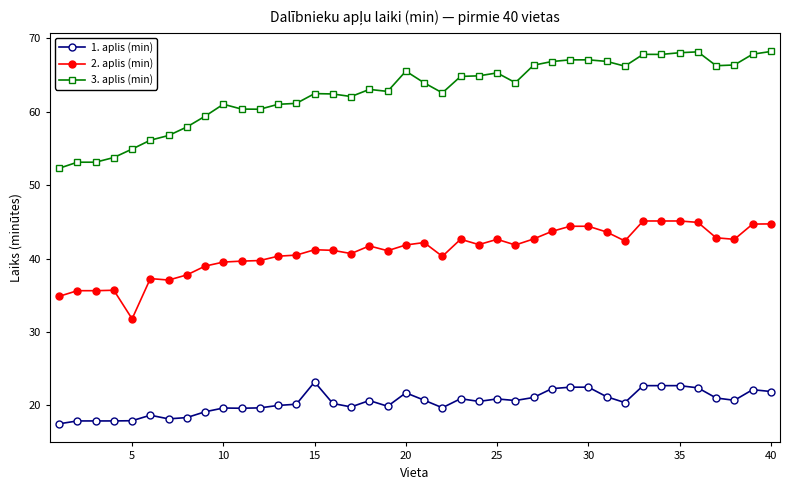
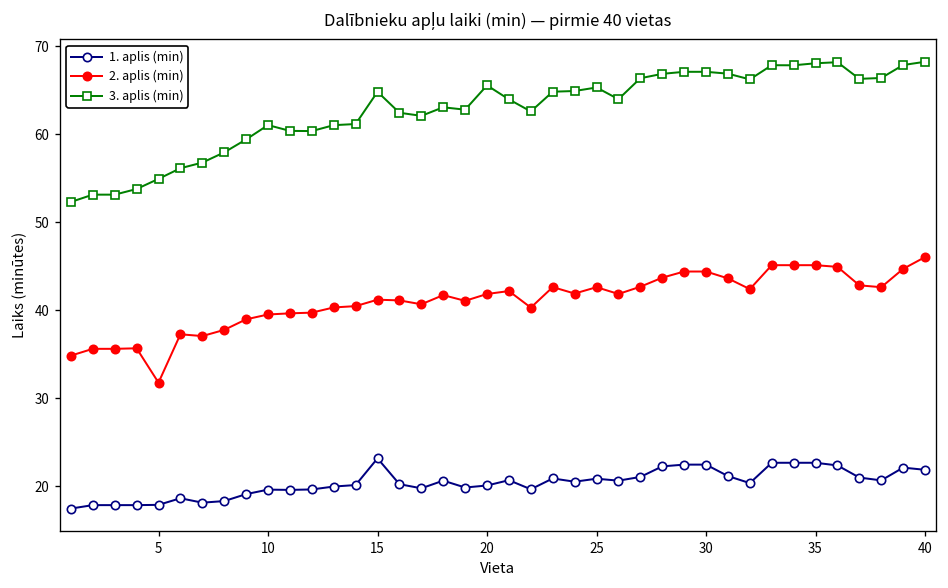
3. aplis (min), 15: 62 -> 65
1. aplis (min), 20: 22 -> 20
2. aplis (min), 40: 45 -> 46
